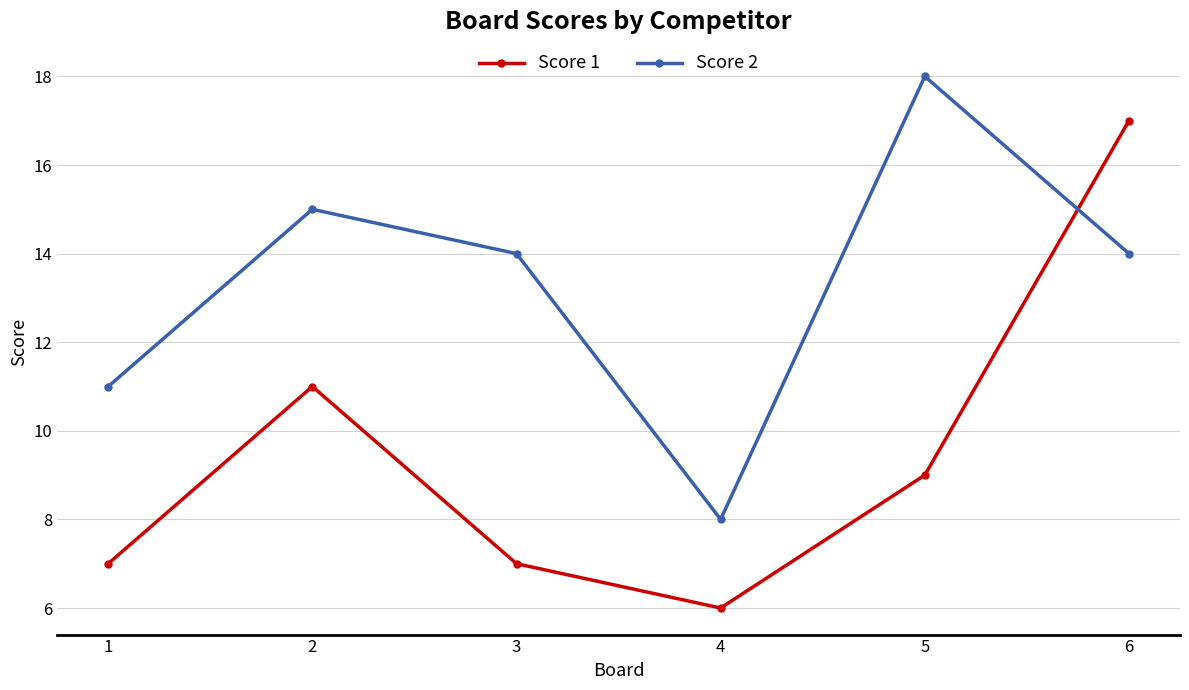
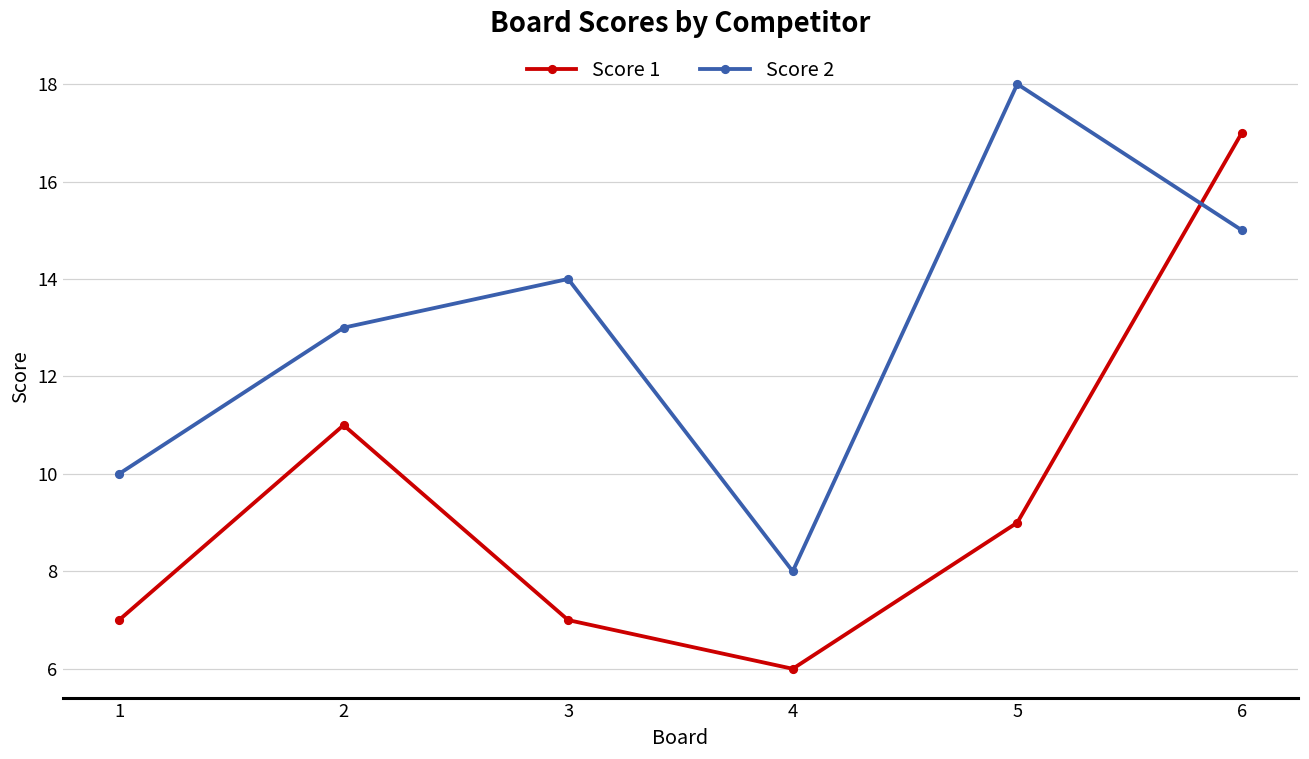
Score 2, 1: 11 -> 10
Score 2, 2: 15 -> 13
Score 2, 6: 14 -> 15
